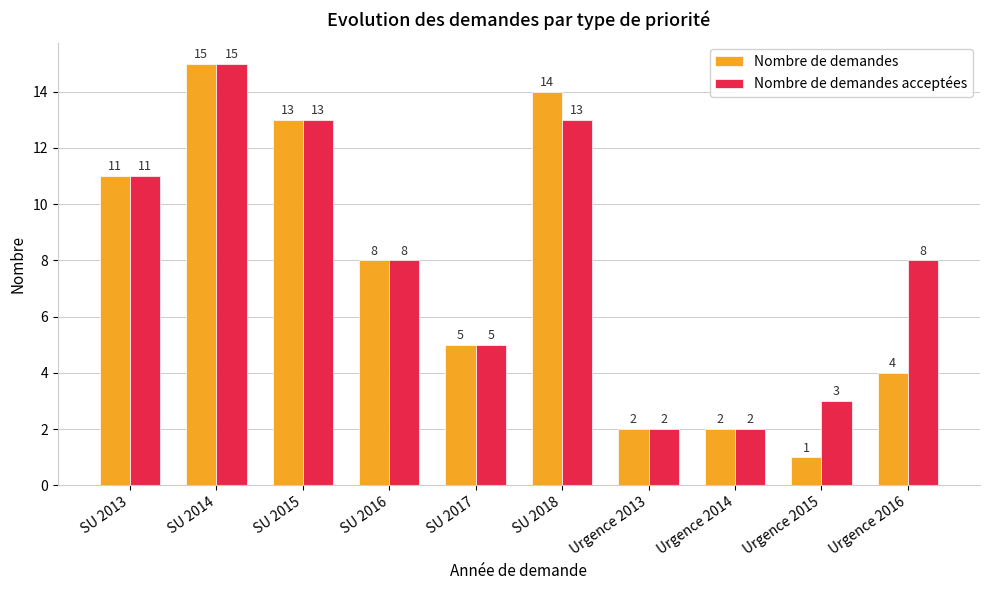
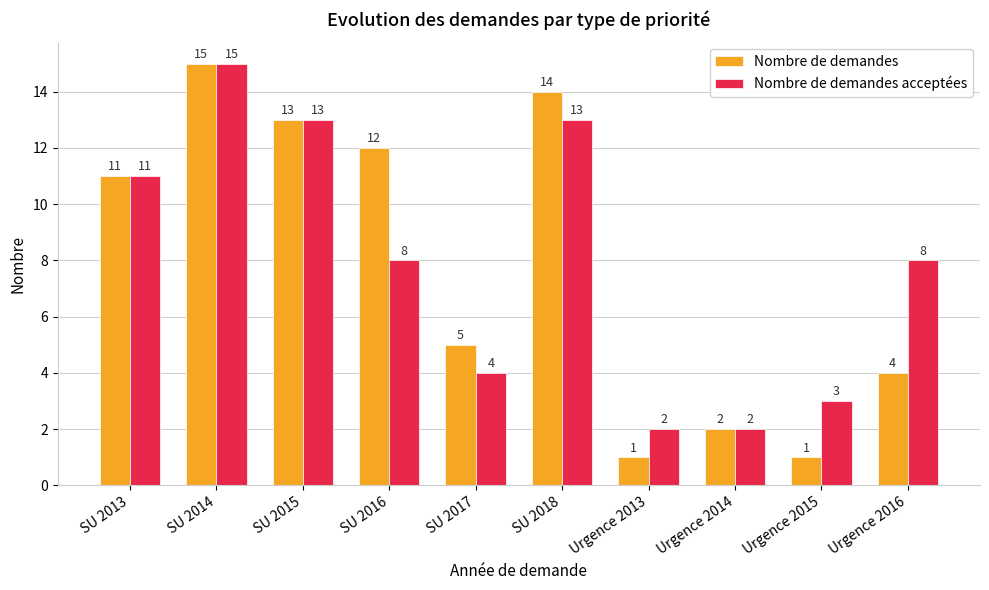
Nombre de demandes, SU 2016: 8 -> 12
Nombre de demandes acceptées, SU 2017: 5 -> 4
Nombre de demandes, Urgence 2013: 2 -> 1
